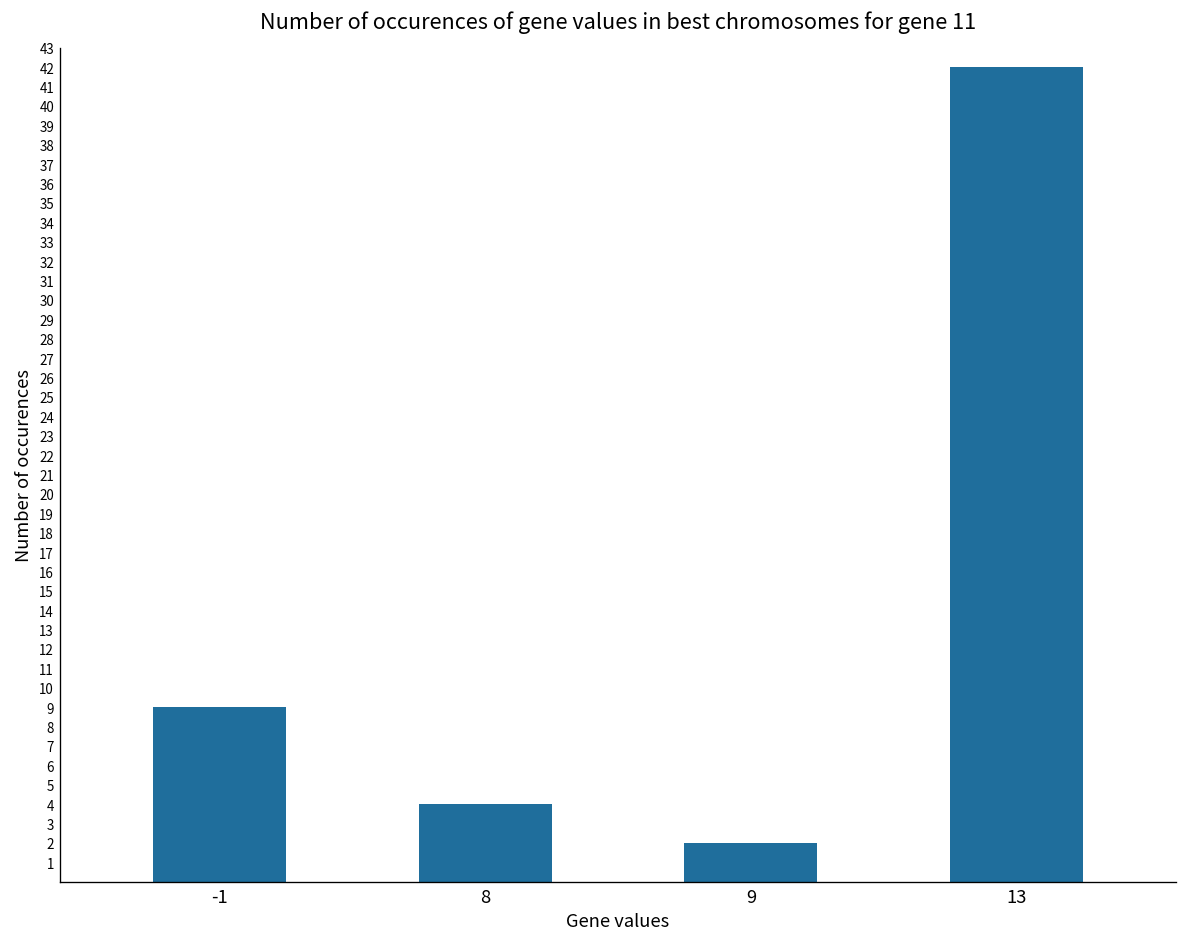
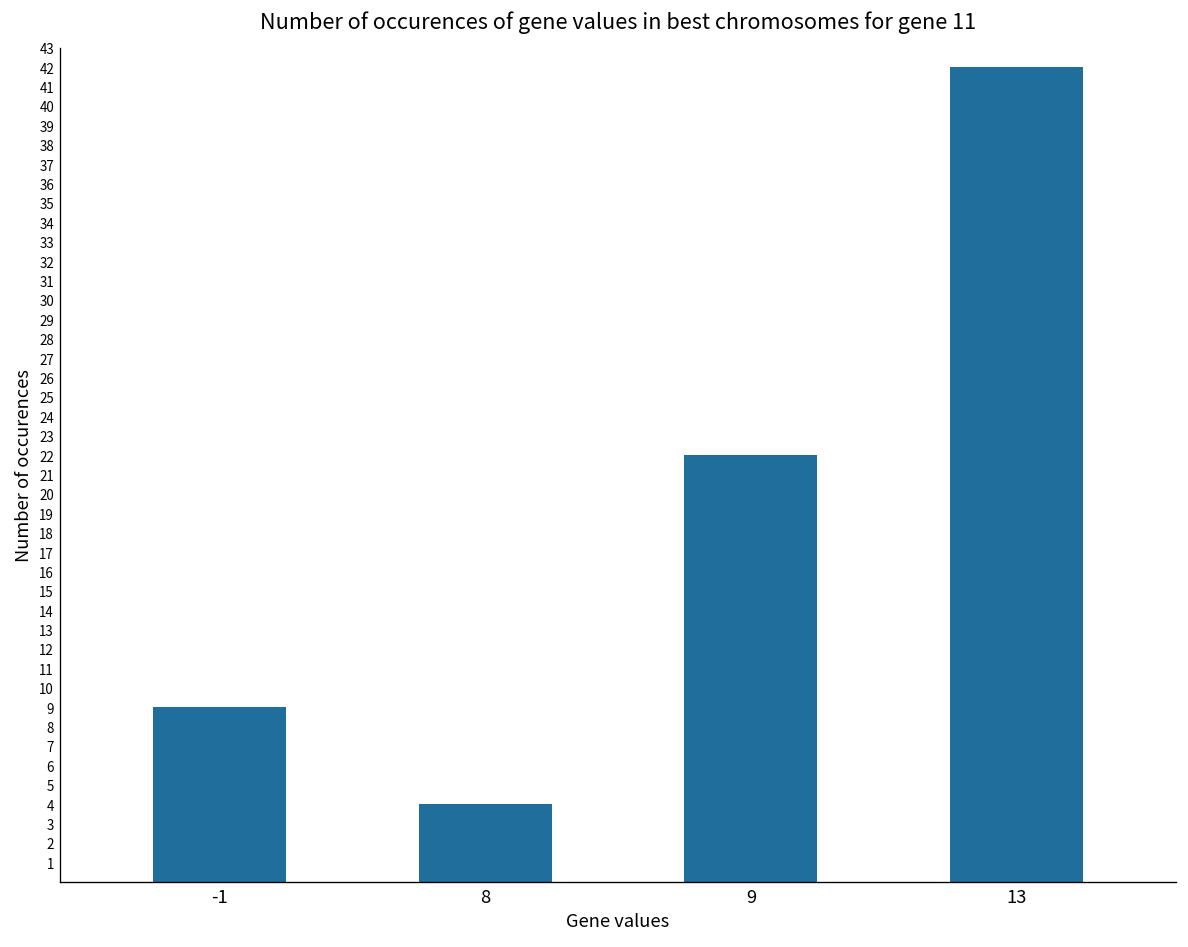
9: 2 -> 22
